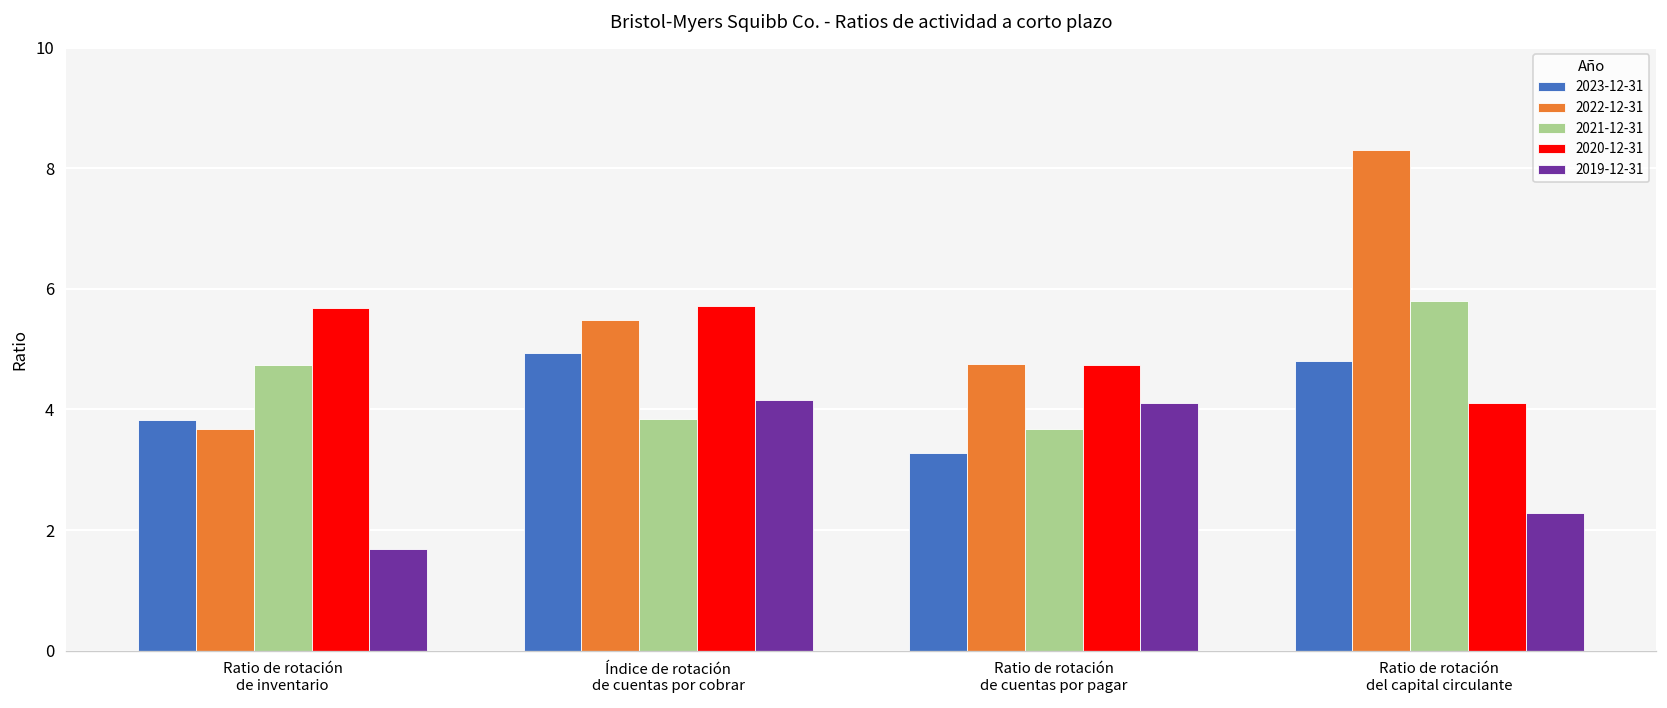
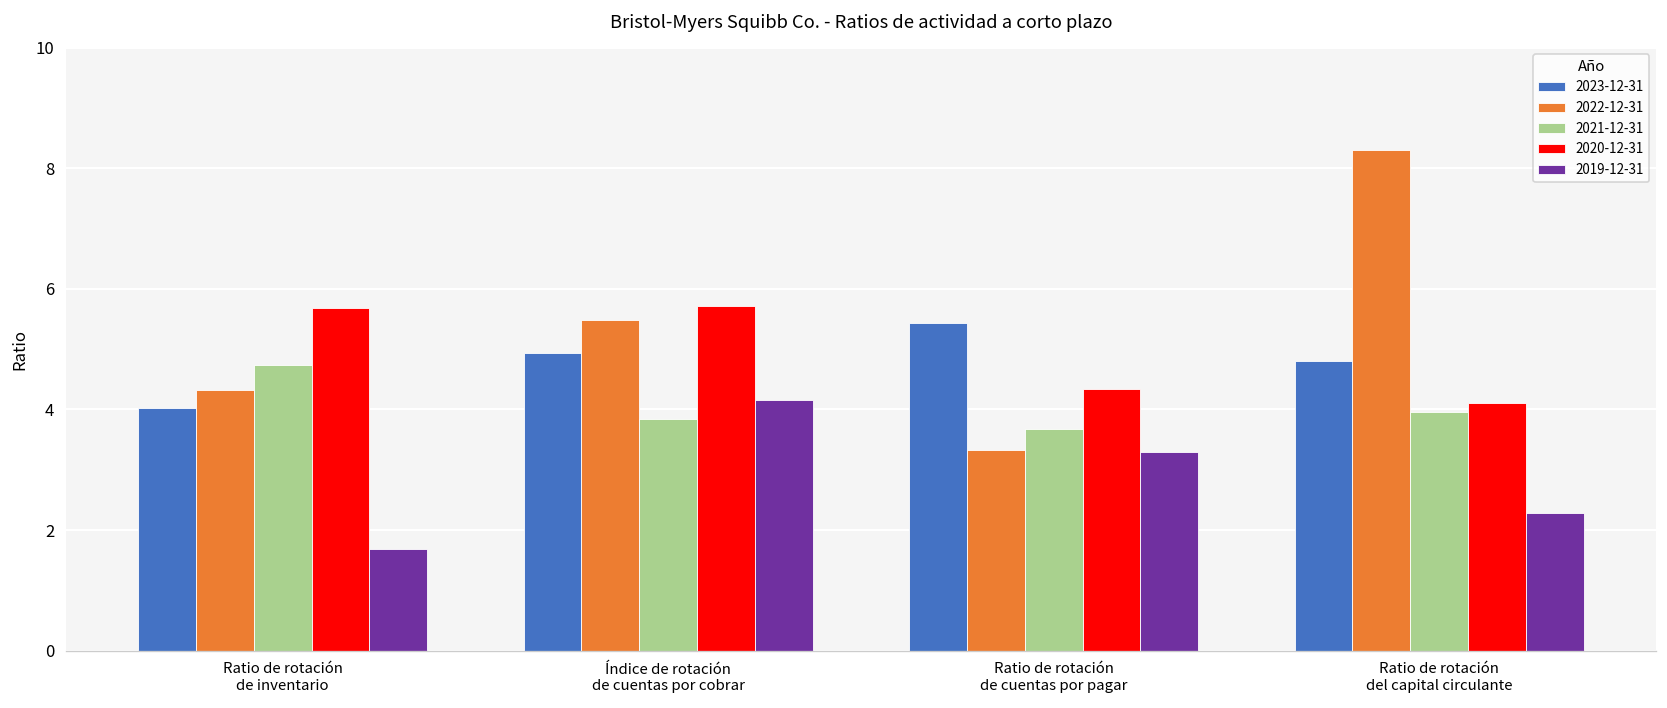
2023-12-31, Ratio de rotación de inventario: 3.8 -> 4.0
2022-12-31, Ratio de rotación de inventario: 3.7 -> 4.3
2023-12-31, Ratio de rotación de cuentas por pagar: 3.3 -> 5.4
2022-12-31, Ratio de rotación de cuentas por pagar: 4.8 -> 3.3
2020-12-31, Ratio de rotación de cuentas por pagar: 4.7 -> 4.3
2019-12-31, Ratio de rotación de cuentas por pagar: 4.1 -> 3.3
2021-12-31, Ratio de rotación del capital circulante: 5.8 -> 4.0
